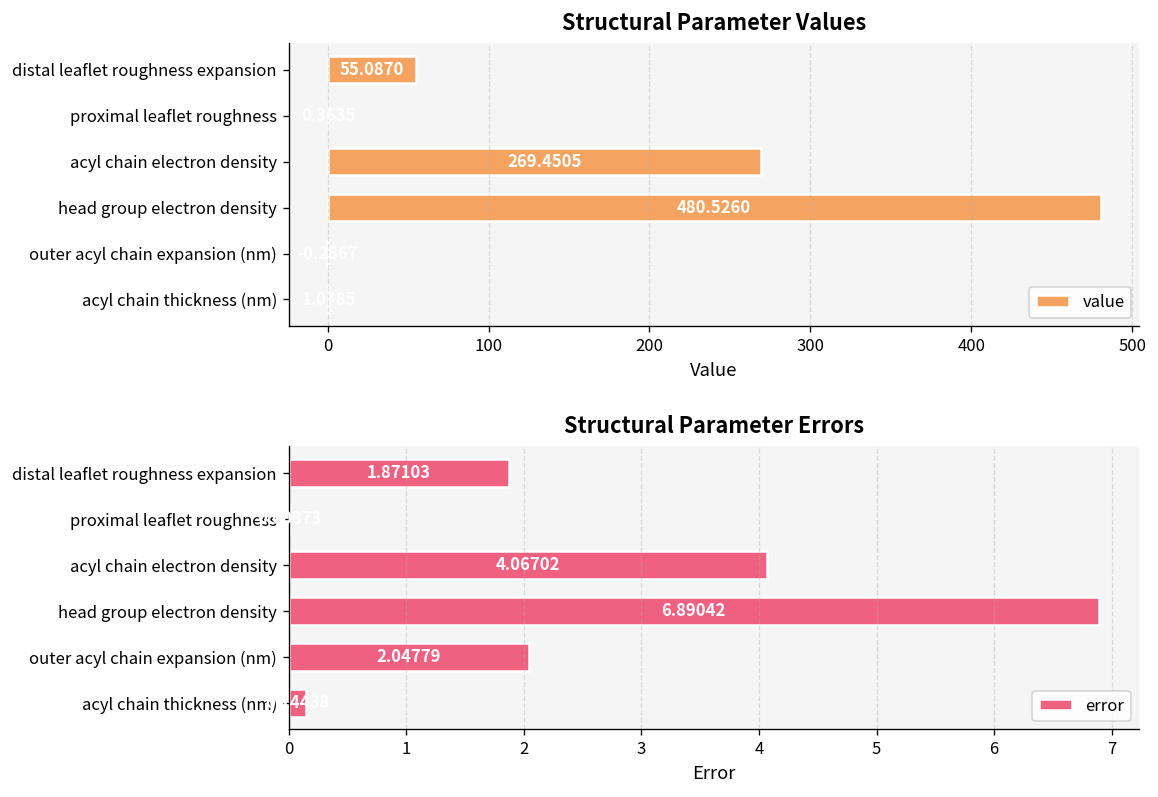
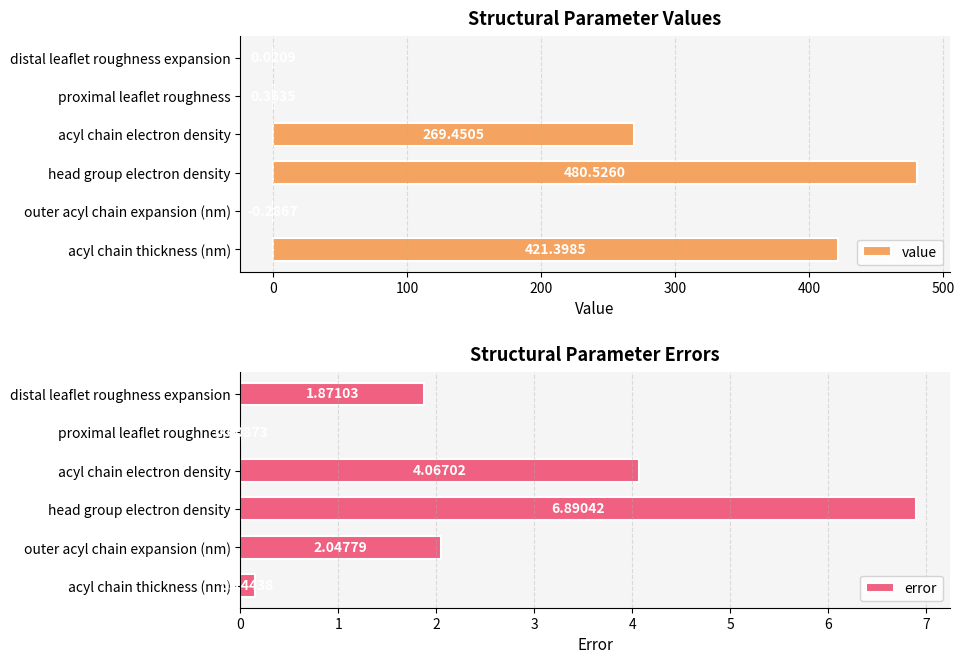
Structural Parameter Values, distal leaflet roughness expansion: 55 -> 0
Structural Parameter Values, acyl chain thickness (nm): 1 -> 421
